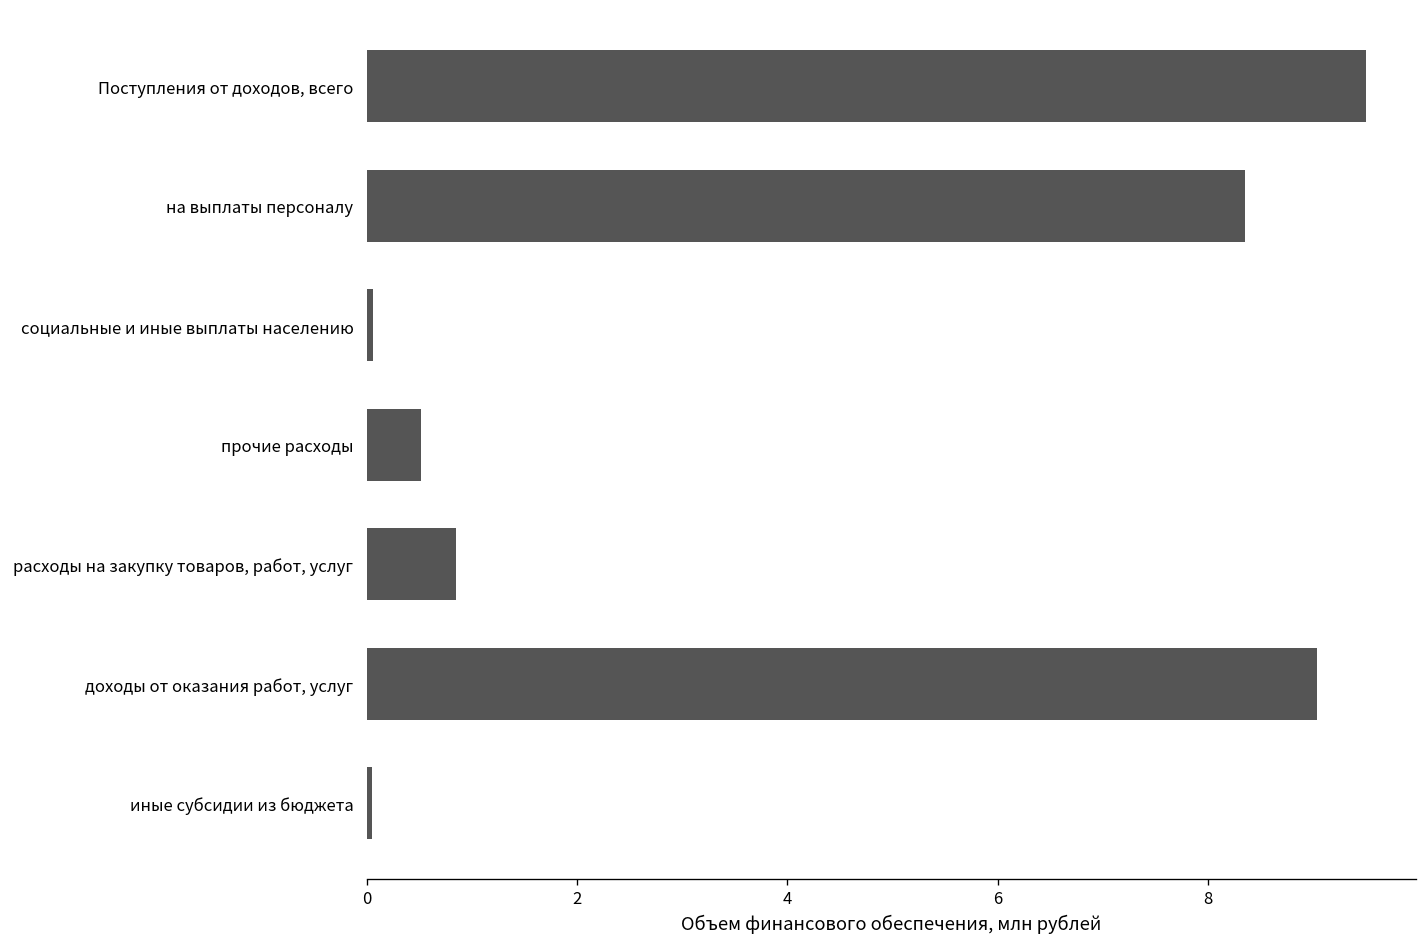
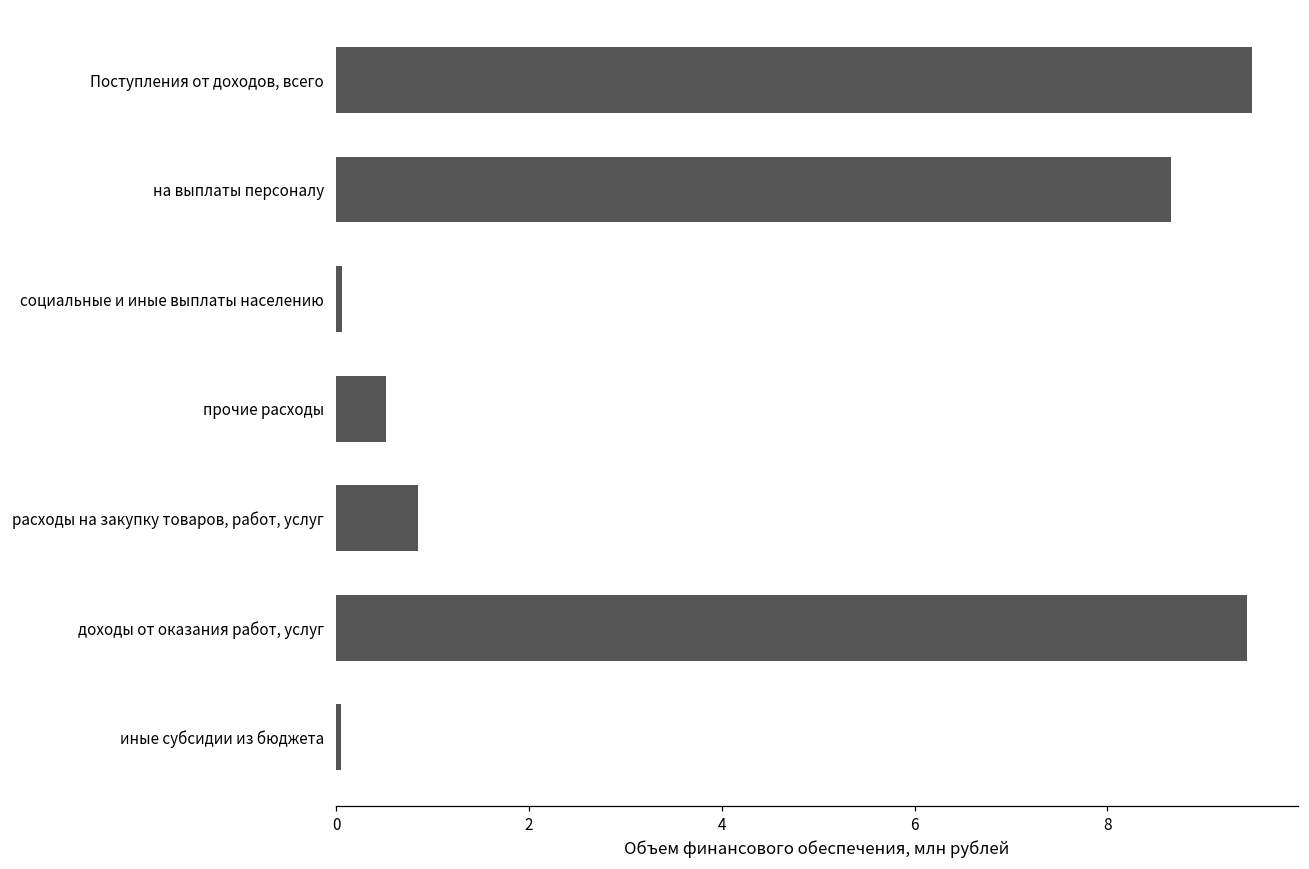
на выплаты персоналу: 8.4 -> 8.7
доходы от оказания работ, услуг: 9.0 -> 9.4
